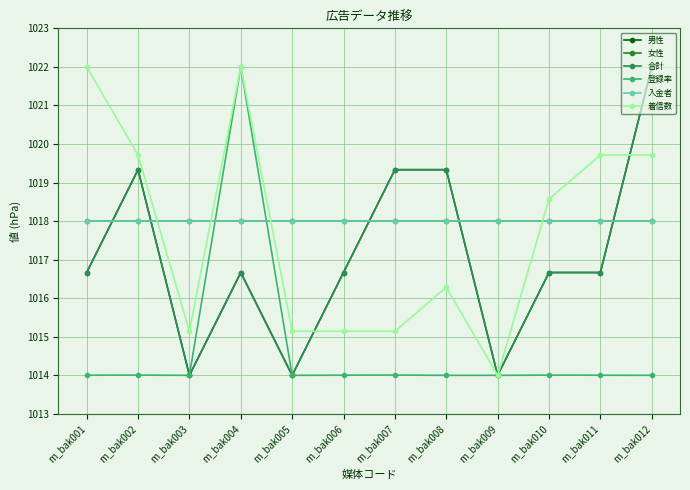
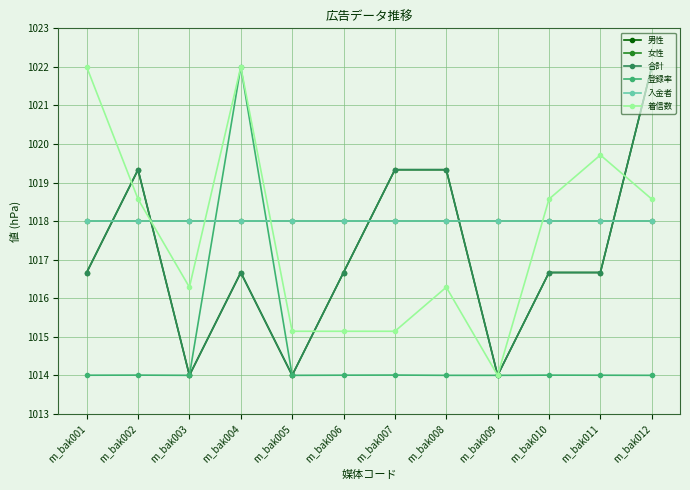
着信数, m_bak002: 1019.7 -> 1018.6
着信数, m_bak003: 1015.1 -> 1016.3
着信数, m_bak012: 1019.7 -> 1018.6
